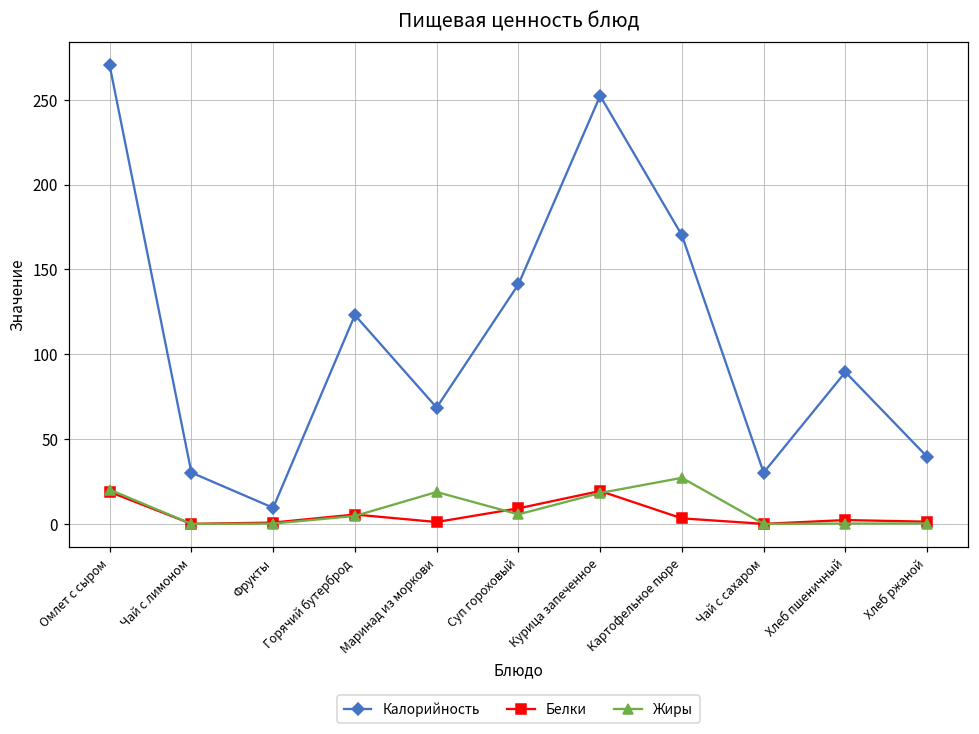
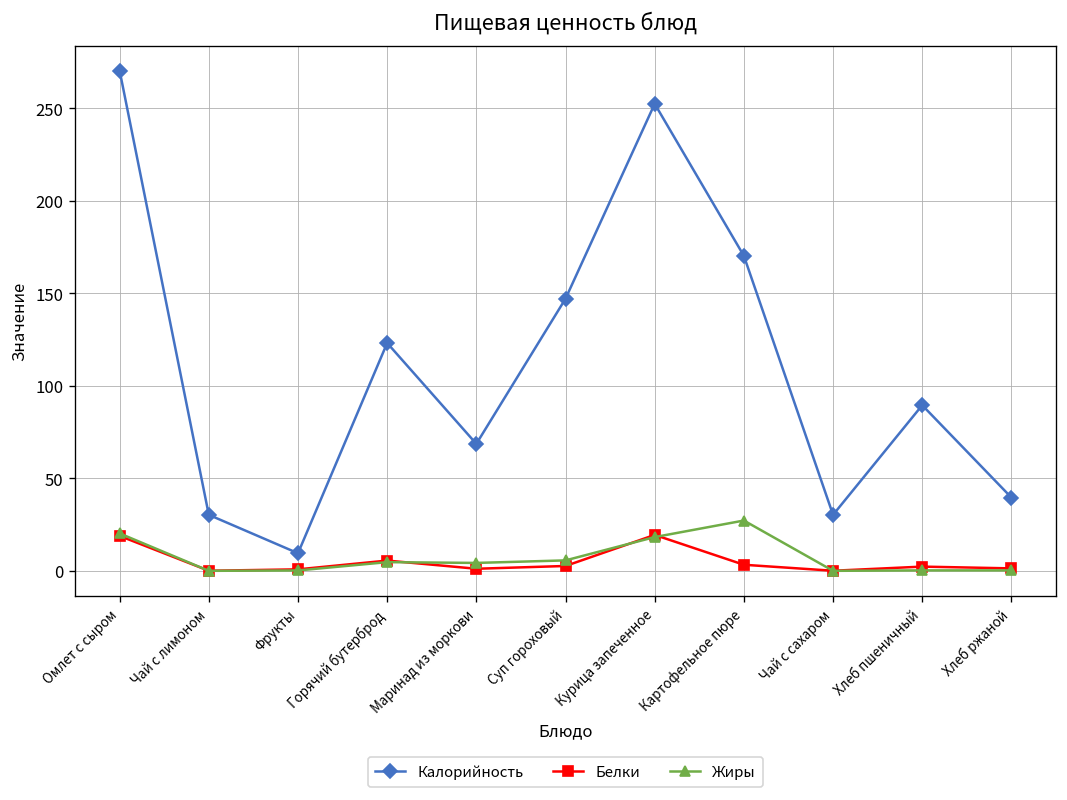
Жиры, Маринад из моркови: 19 -> 4
Калорийность, Суп гороховый: 141 -> 147
Белки, Суп гороховый: 9 -> 3
